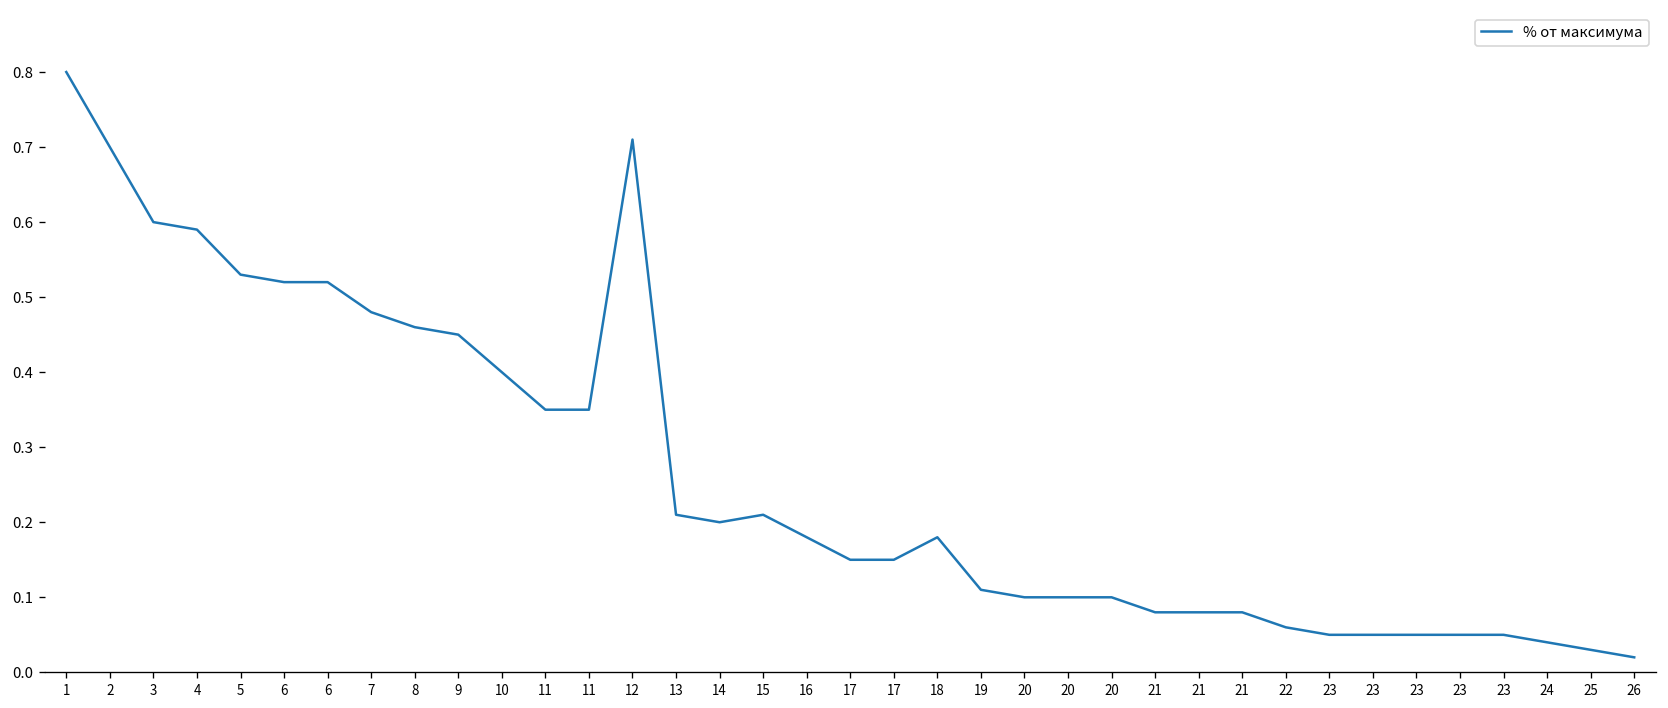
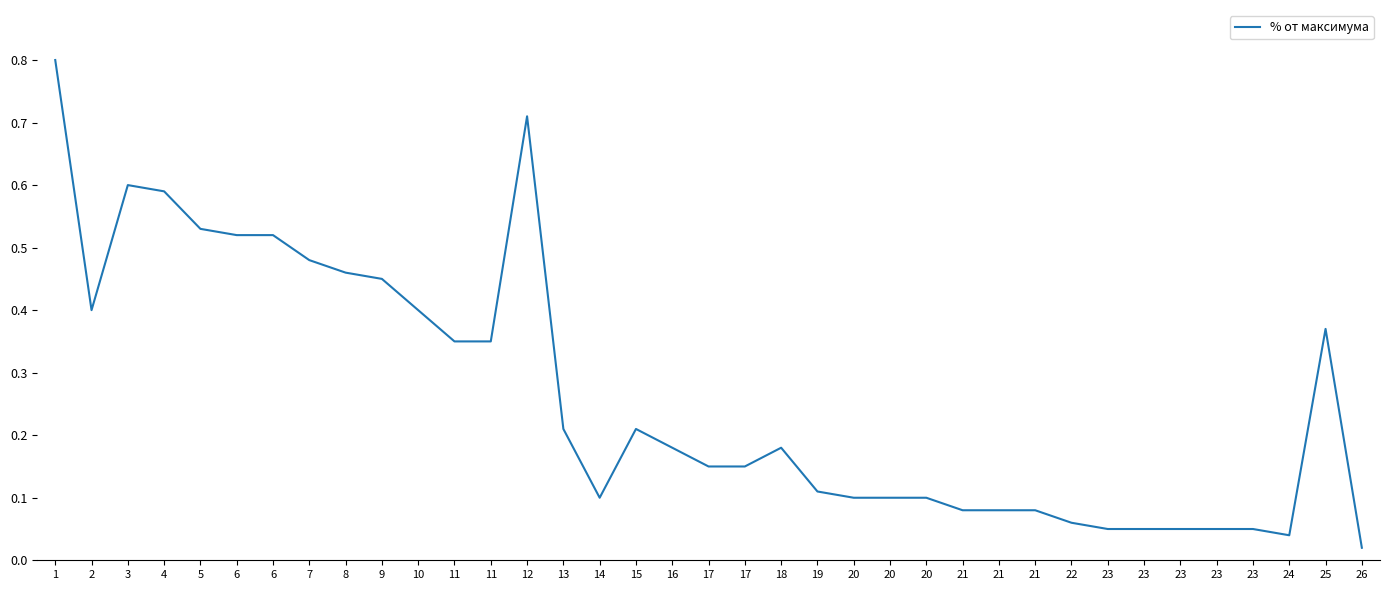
2: 0.7 -> 0.4
14: 0.2 -> 0.1
25: 0.03 -> 0.37
